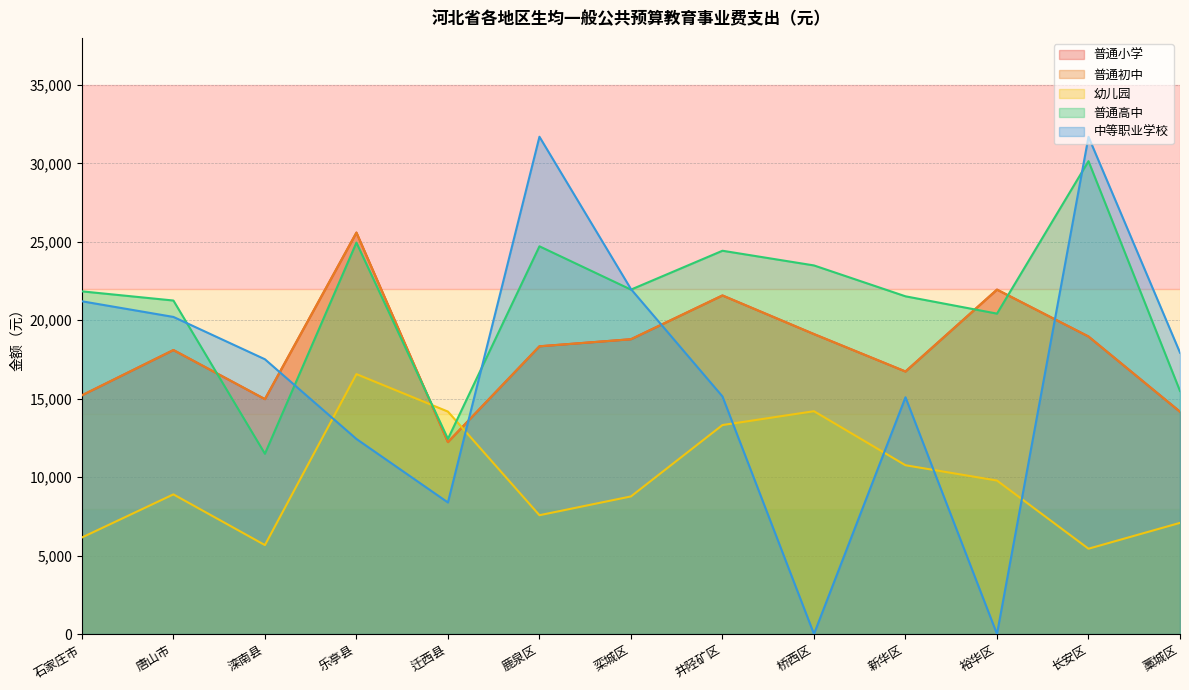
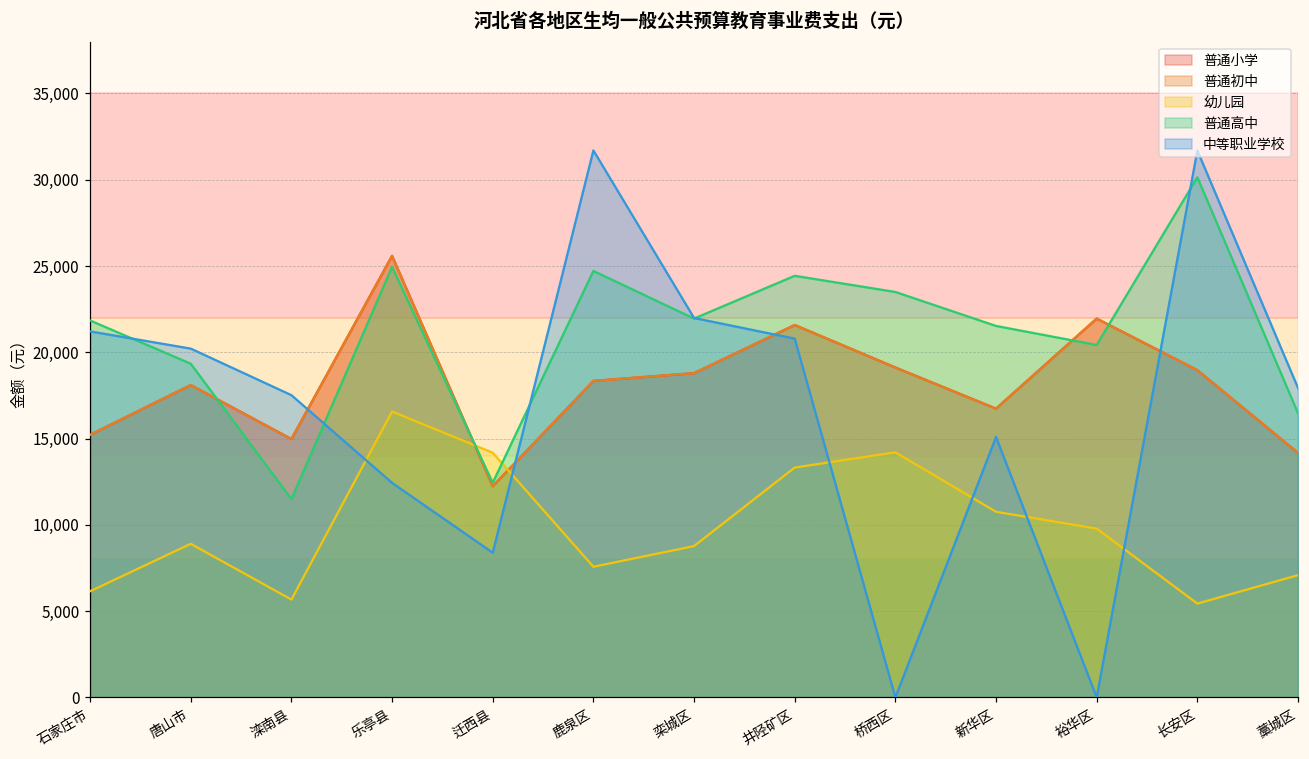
普通高中, 唐山市: 21,300 -> 19,300
中等职业学校, 井陉矿区: 15,100 -> 20,800
普通高中, 藁城区: 15,500 -> 16,500
